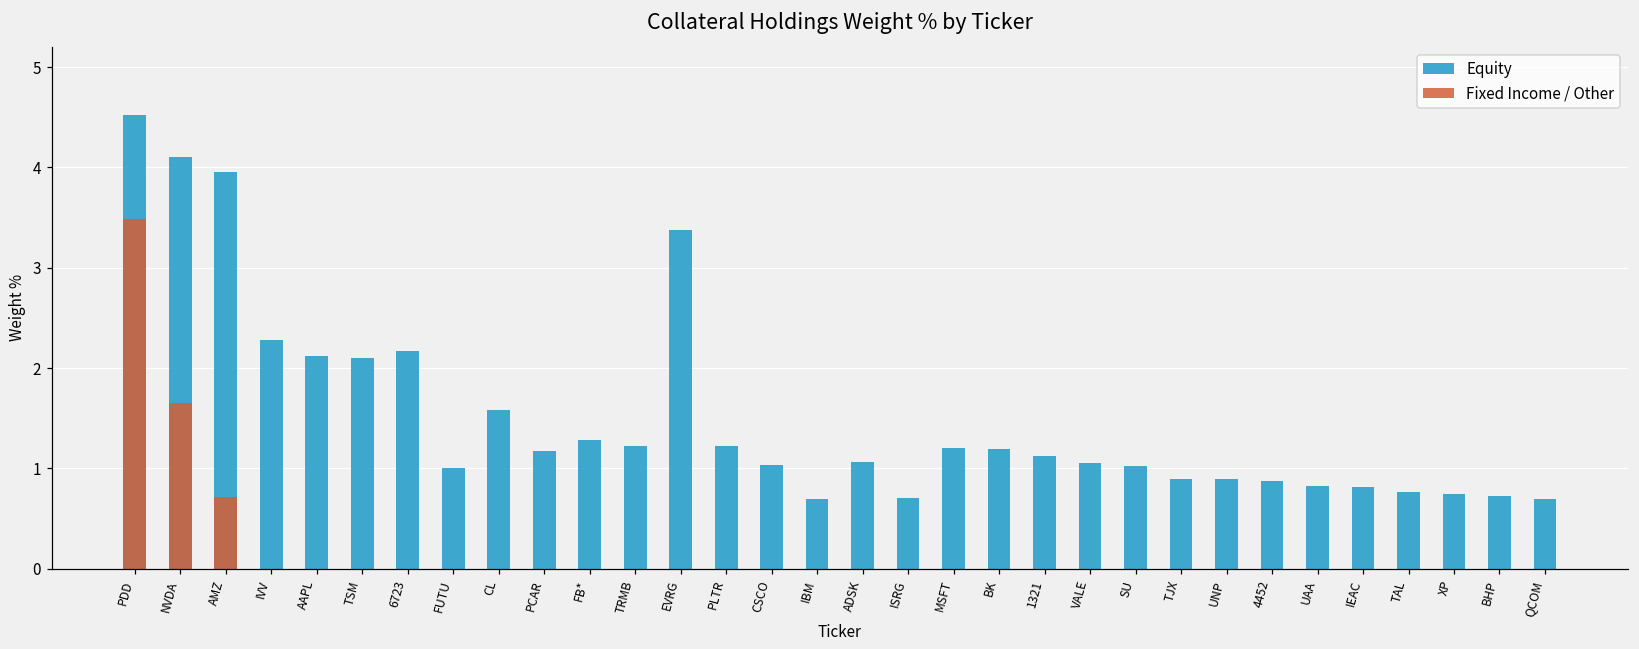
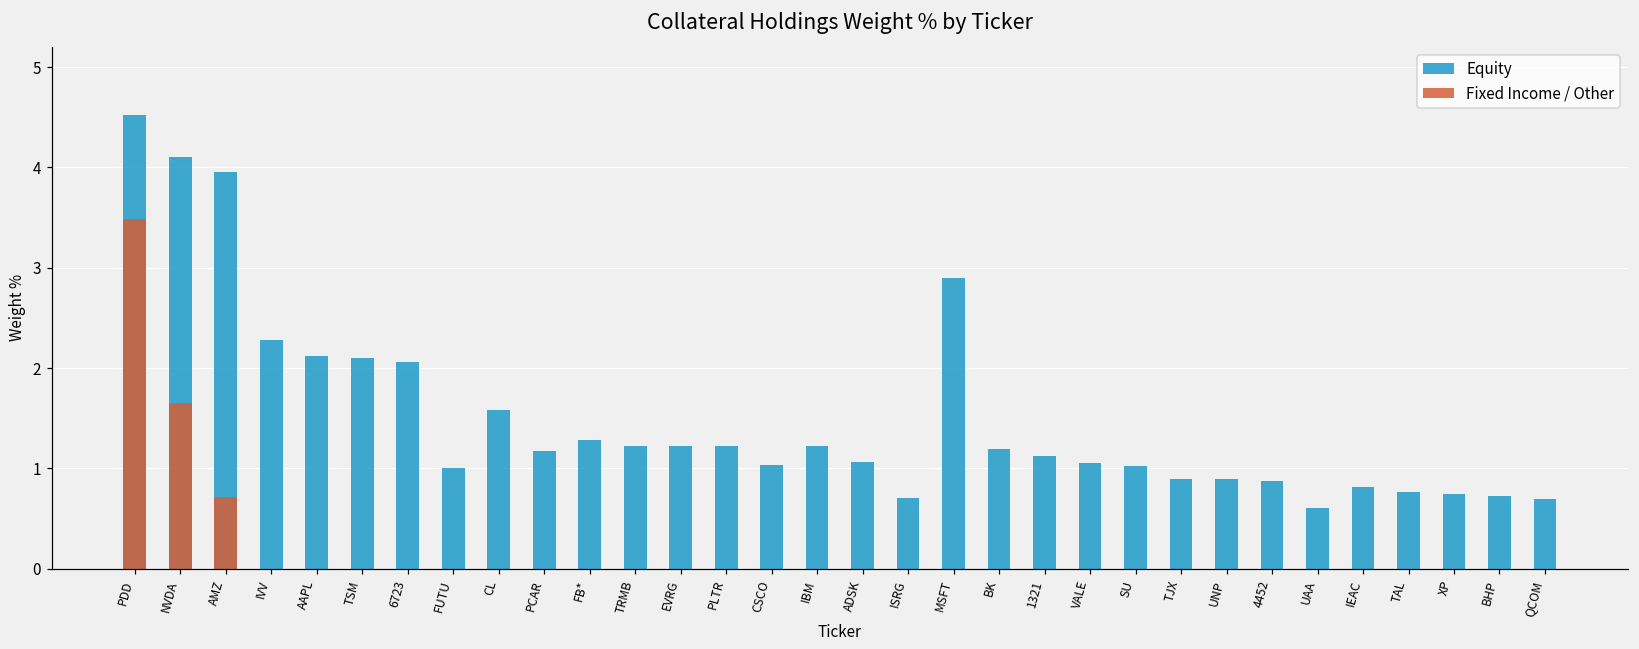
Equity, 6723: 2.2 -> 2.1
Equity, EVRG: 3.4 -> 1.2
Equity, IBM: 0.7 -> 1.2
Equity, MSFT: 1.2 -> 2.9
Equity, UAA: 0.8 -> 0.6
